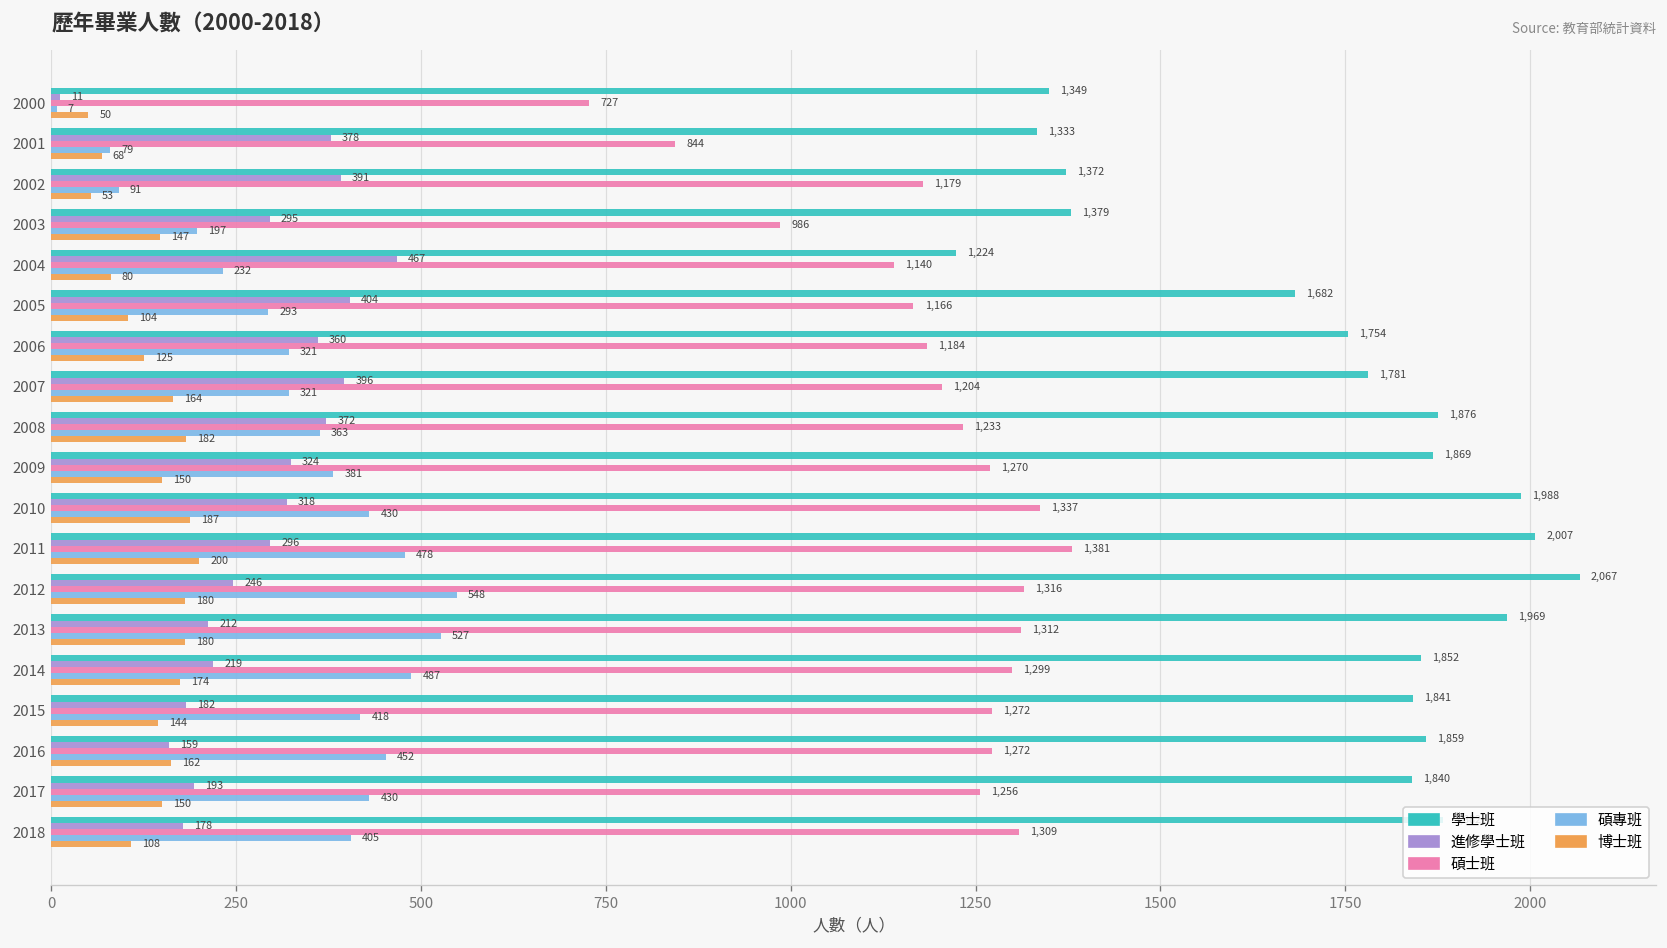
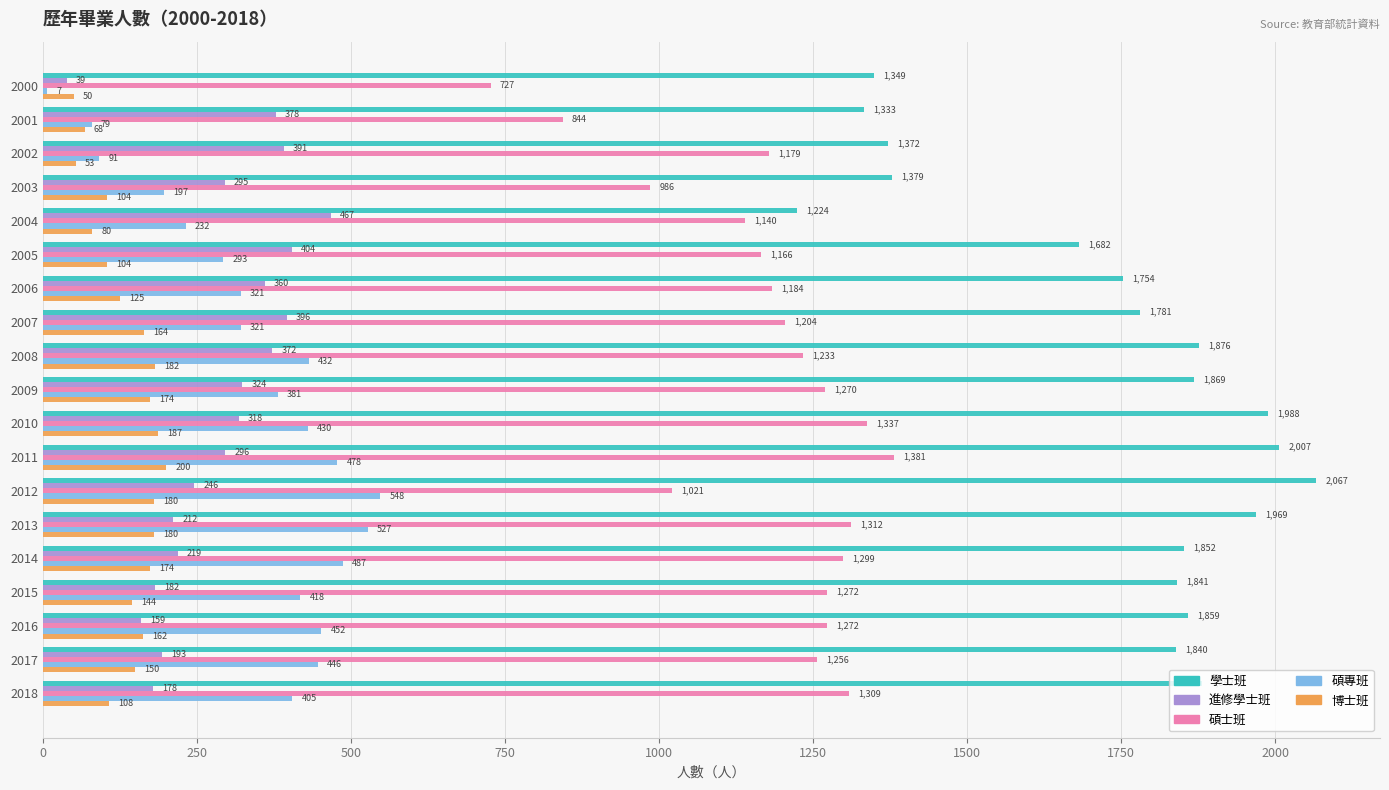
進修學士班, 2000: 11 -> 39
博士班, 2003: 147 -> 104
碩專班, 2008: 363 -> 432
博士班, 2009: 150 -> 174
碩士班, 2012: 1,316 -> 1,021
碩專班, 2017: 430 -> 446
